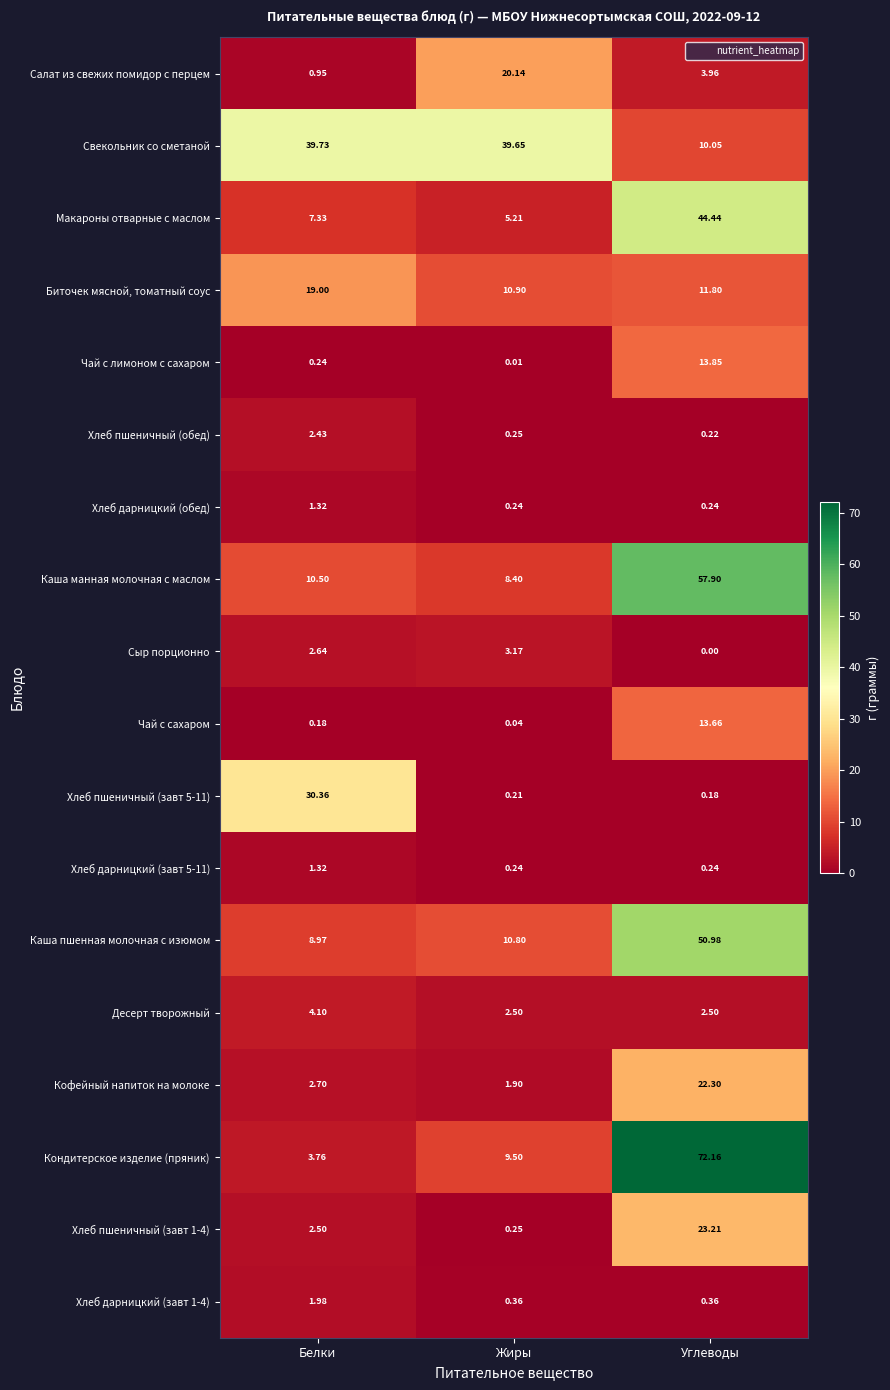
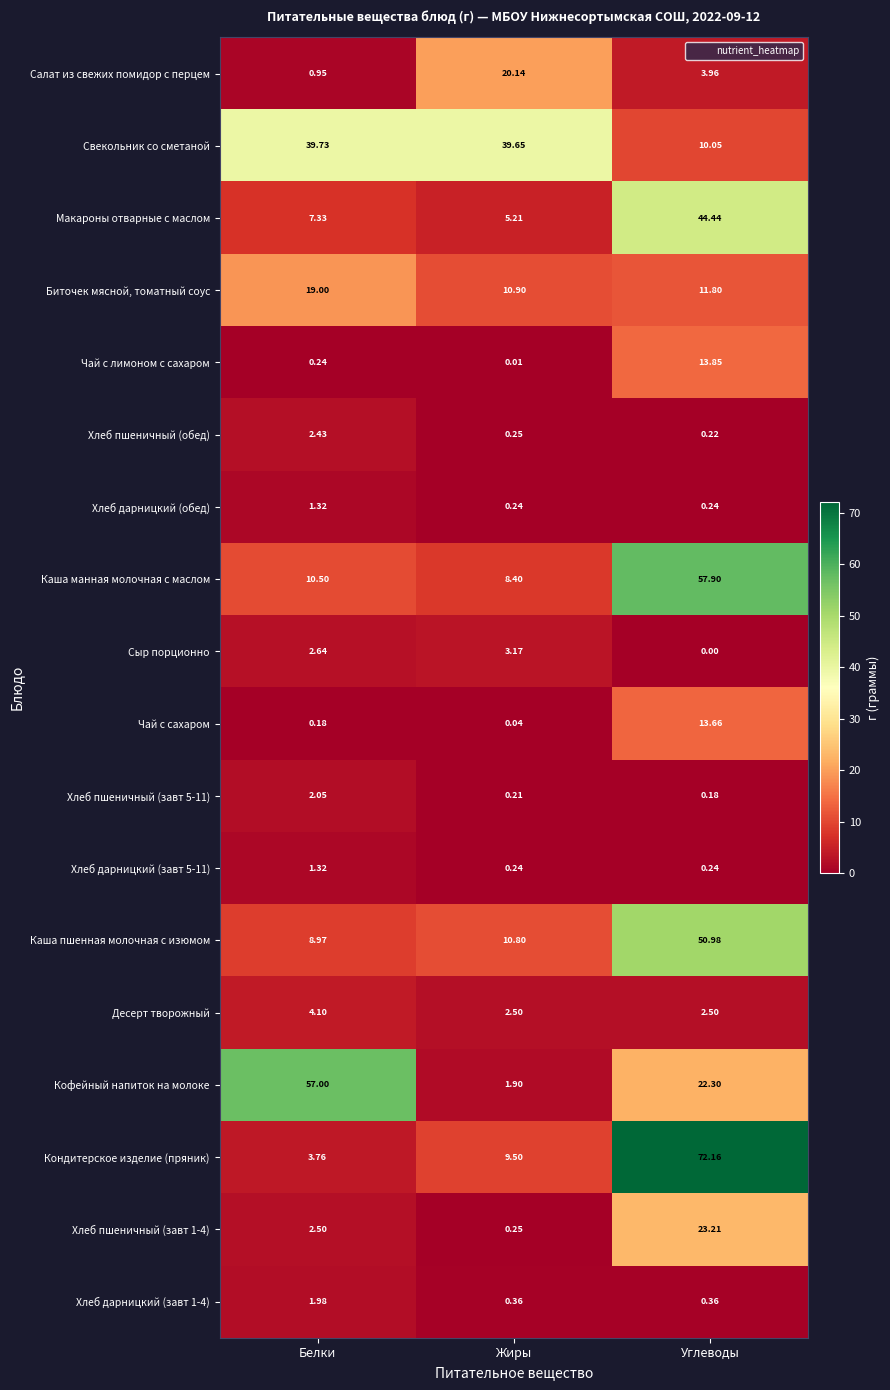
Хлеб пшеничный (завт 5-11), Белки: 30.36 -> 2.05
Кофейный напиток на молоке, Белки: 2.70 -> 57.00
